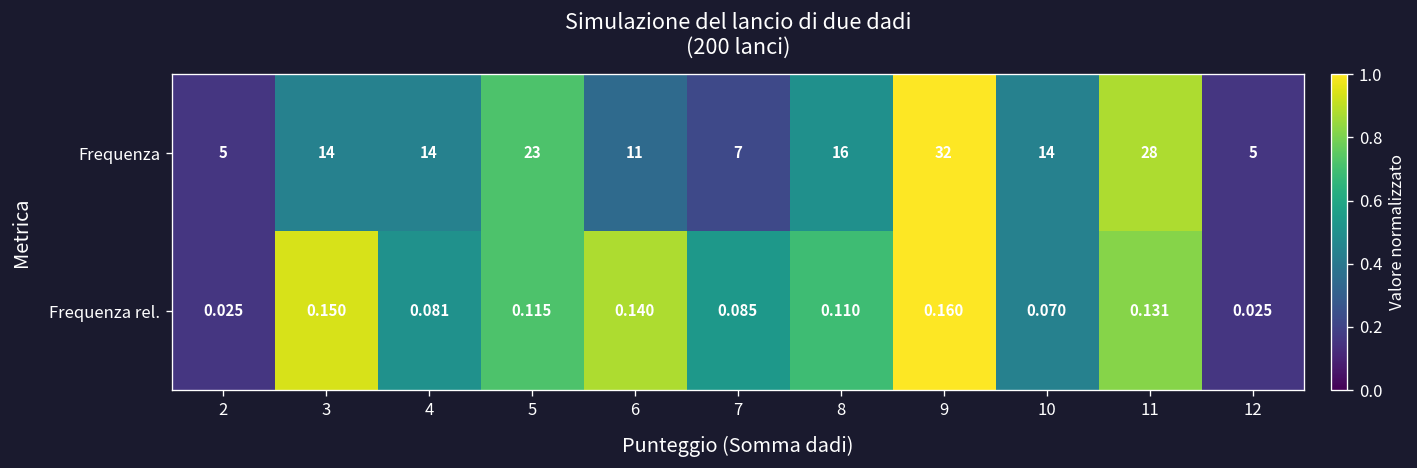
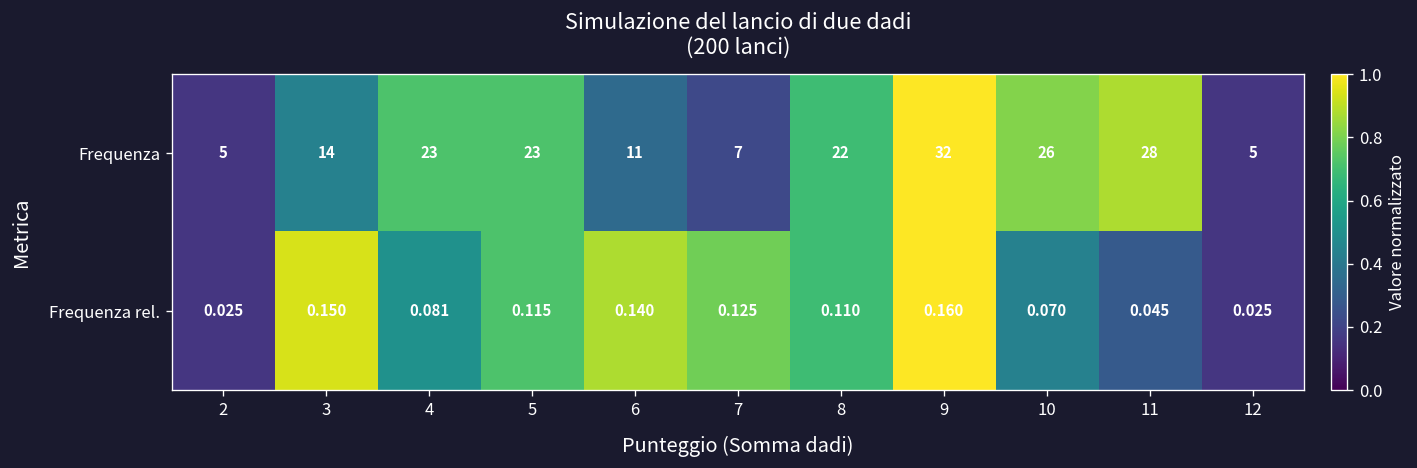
Frequenza, 4: 14 -> 23
Frequenza, 8: 16 -> 22
Frequenza, 10: 14 -> 26
Frequenza rel., 7: 0.085 -> 0.125
Frequenza rel., 11: 0.131 -> 0.045
